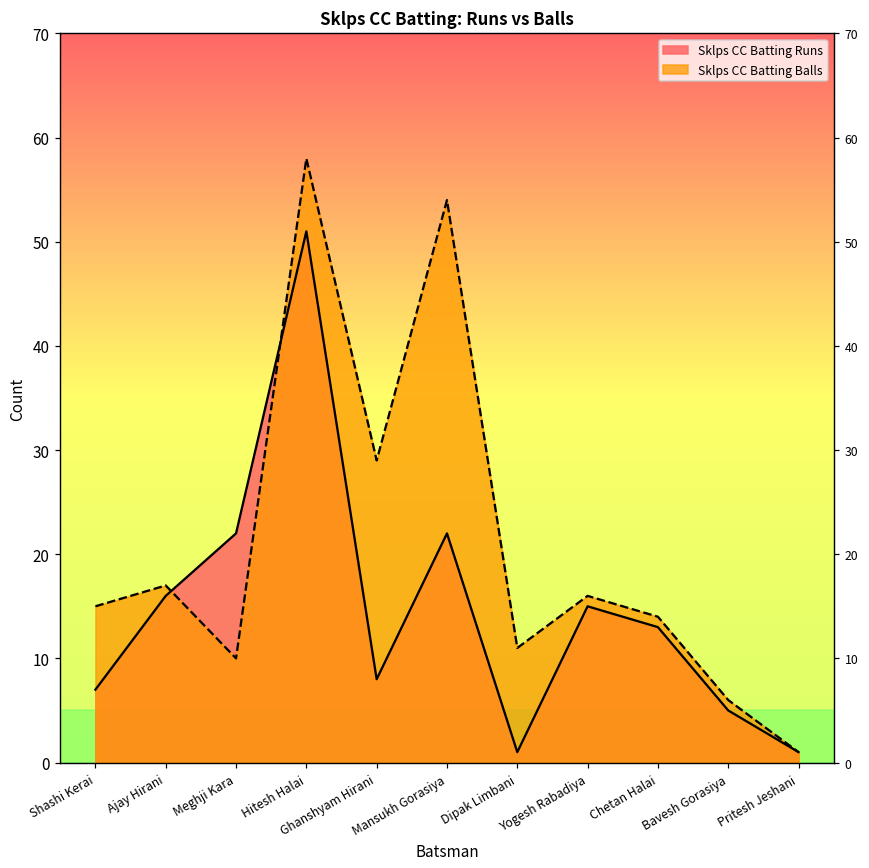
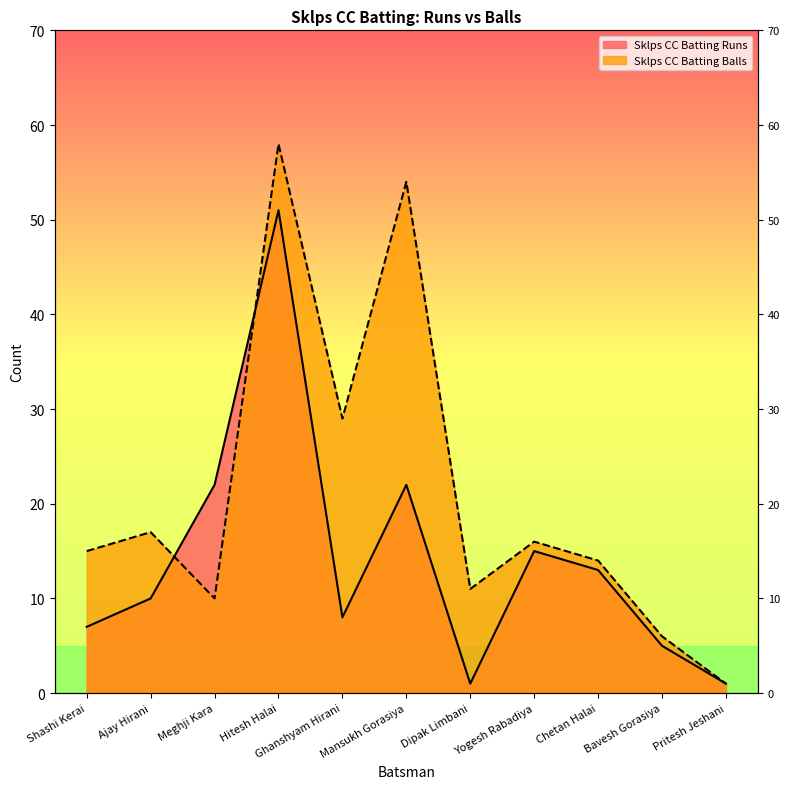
Sklps CC Batting Runs, Ajay Hirani: 16 -> 10
